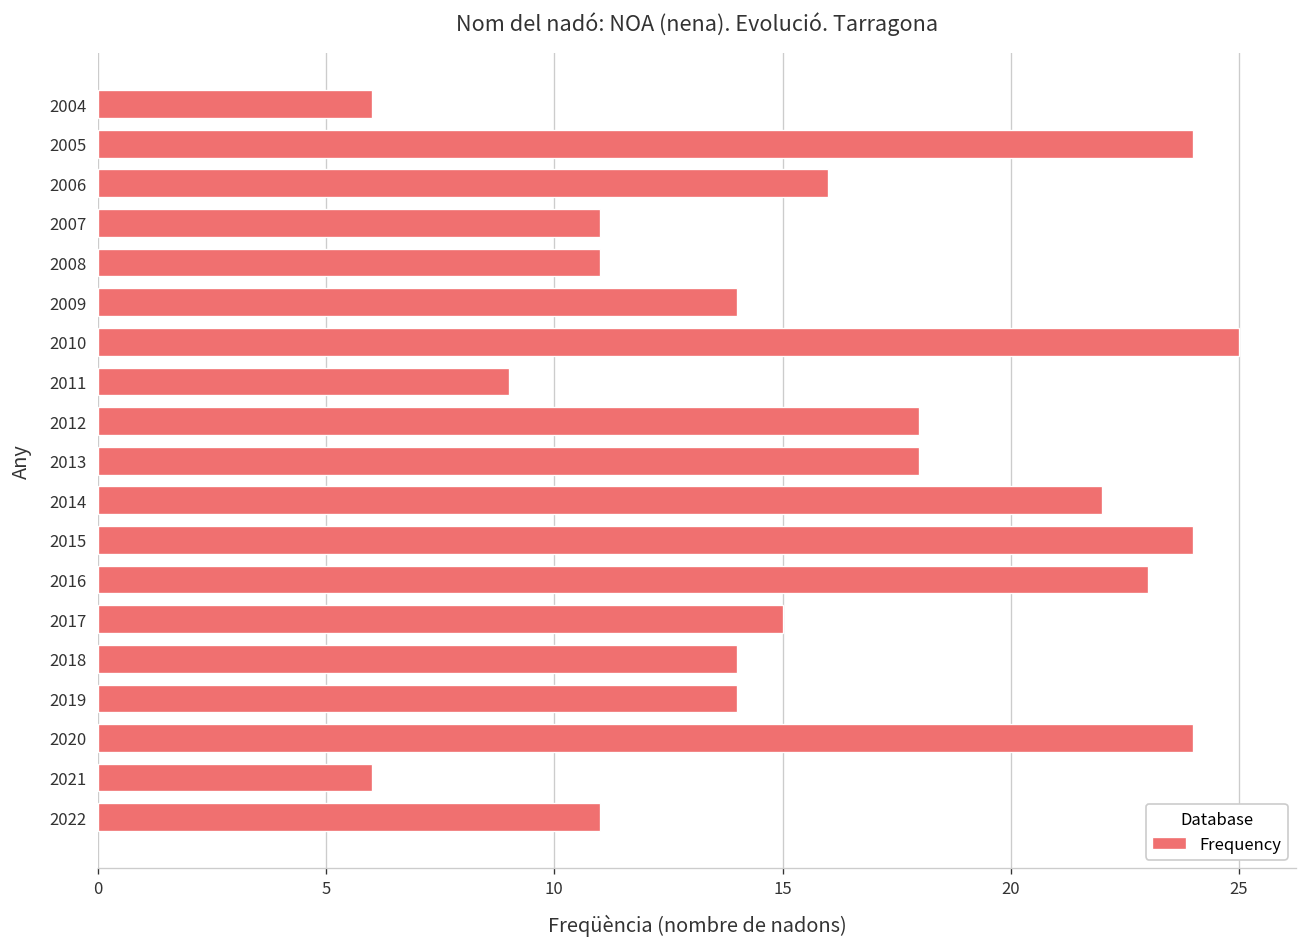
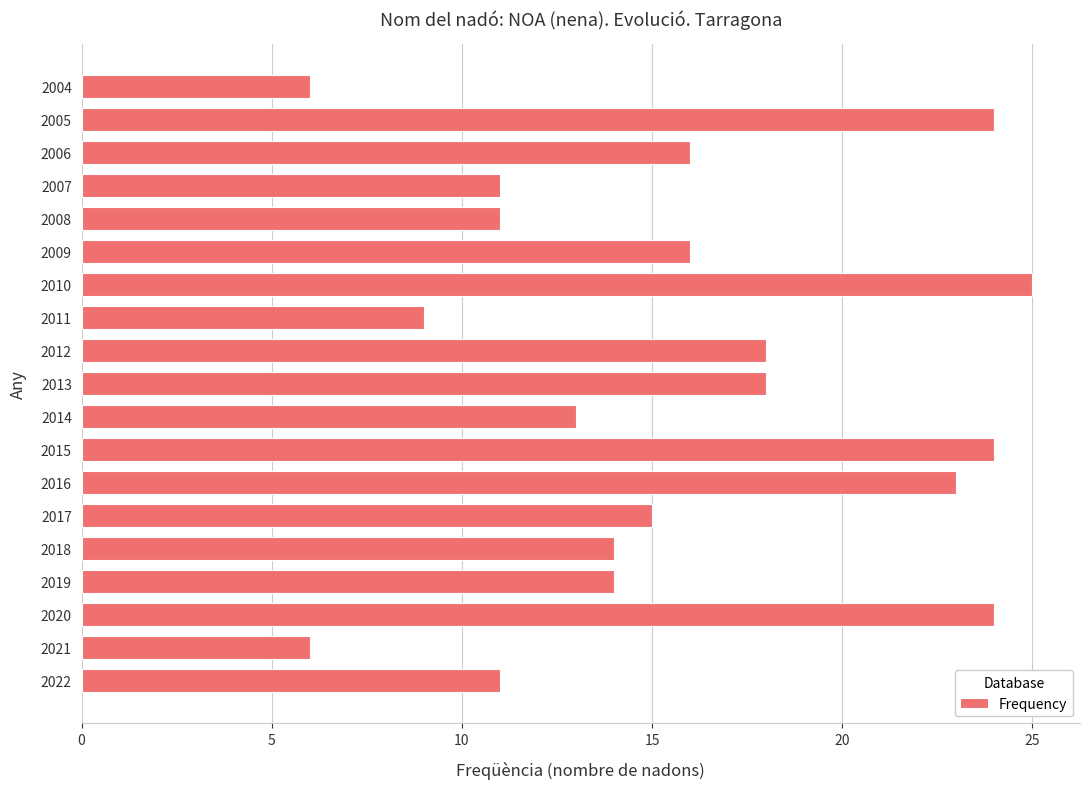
2009: 14 -> 16
2014: 22 -> 13
